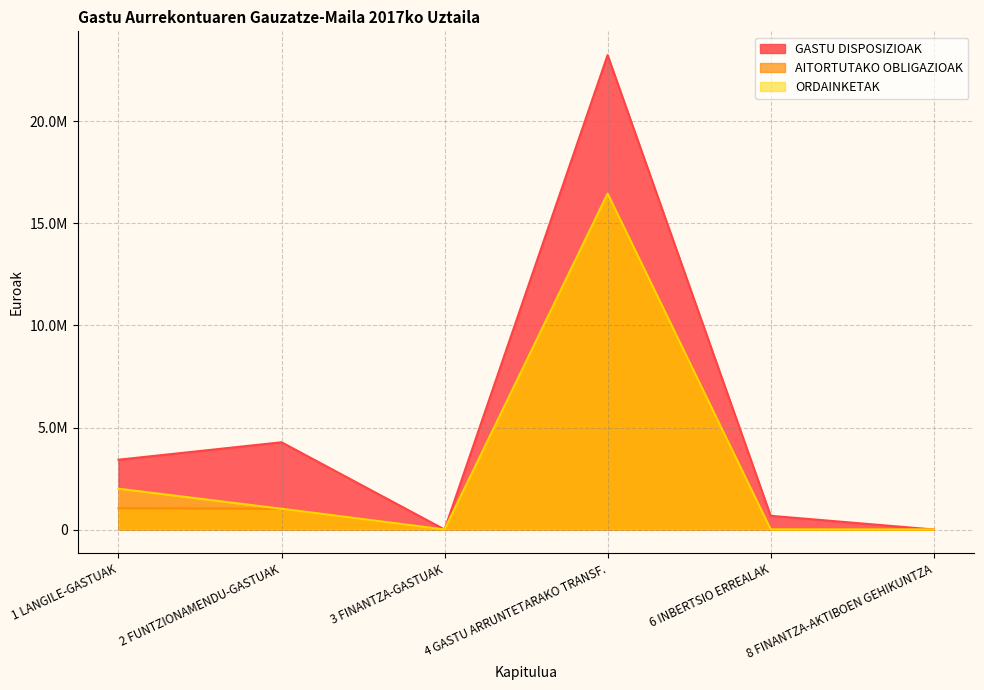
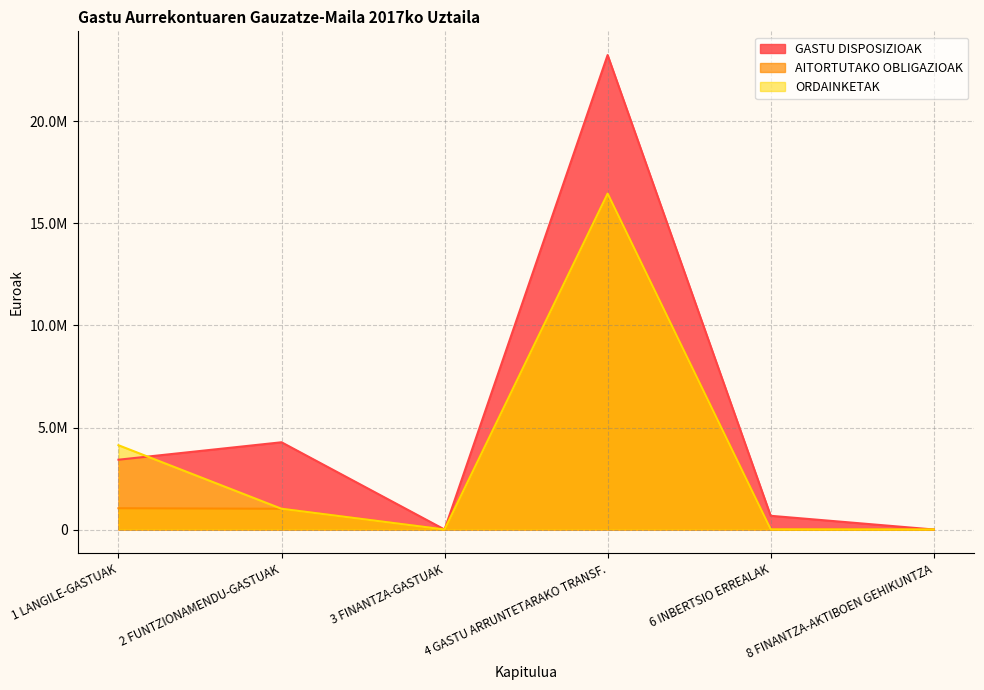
ORDAINKETAK, 1 LANGILE-GASTUAK: 2000000 -> 4100000
